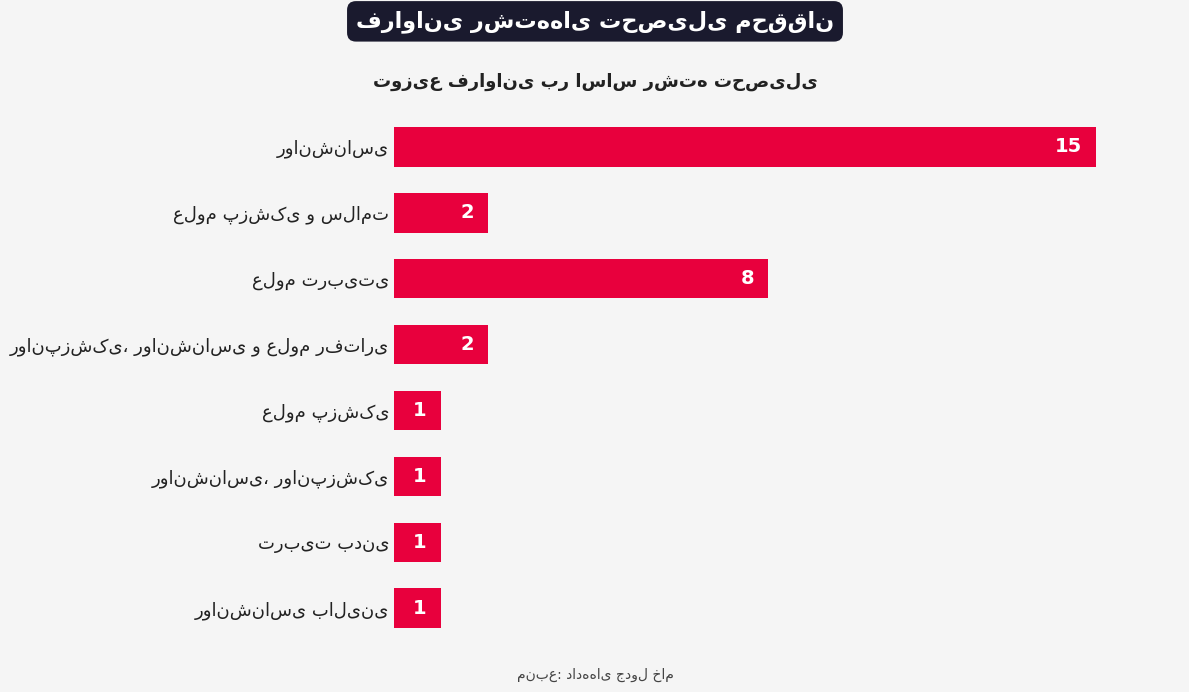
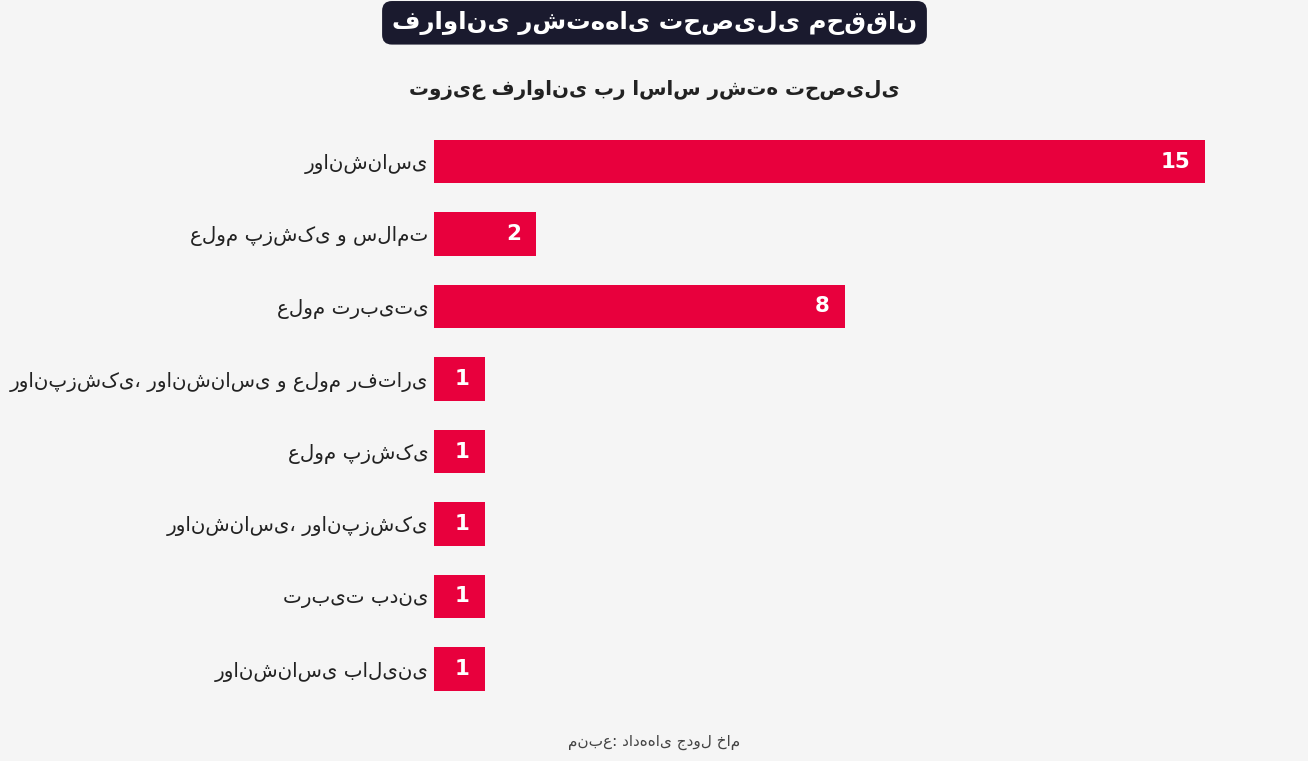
روانپزشکی، روانشناسی و علوم رفتاری: 2 -> 1
